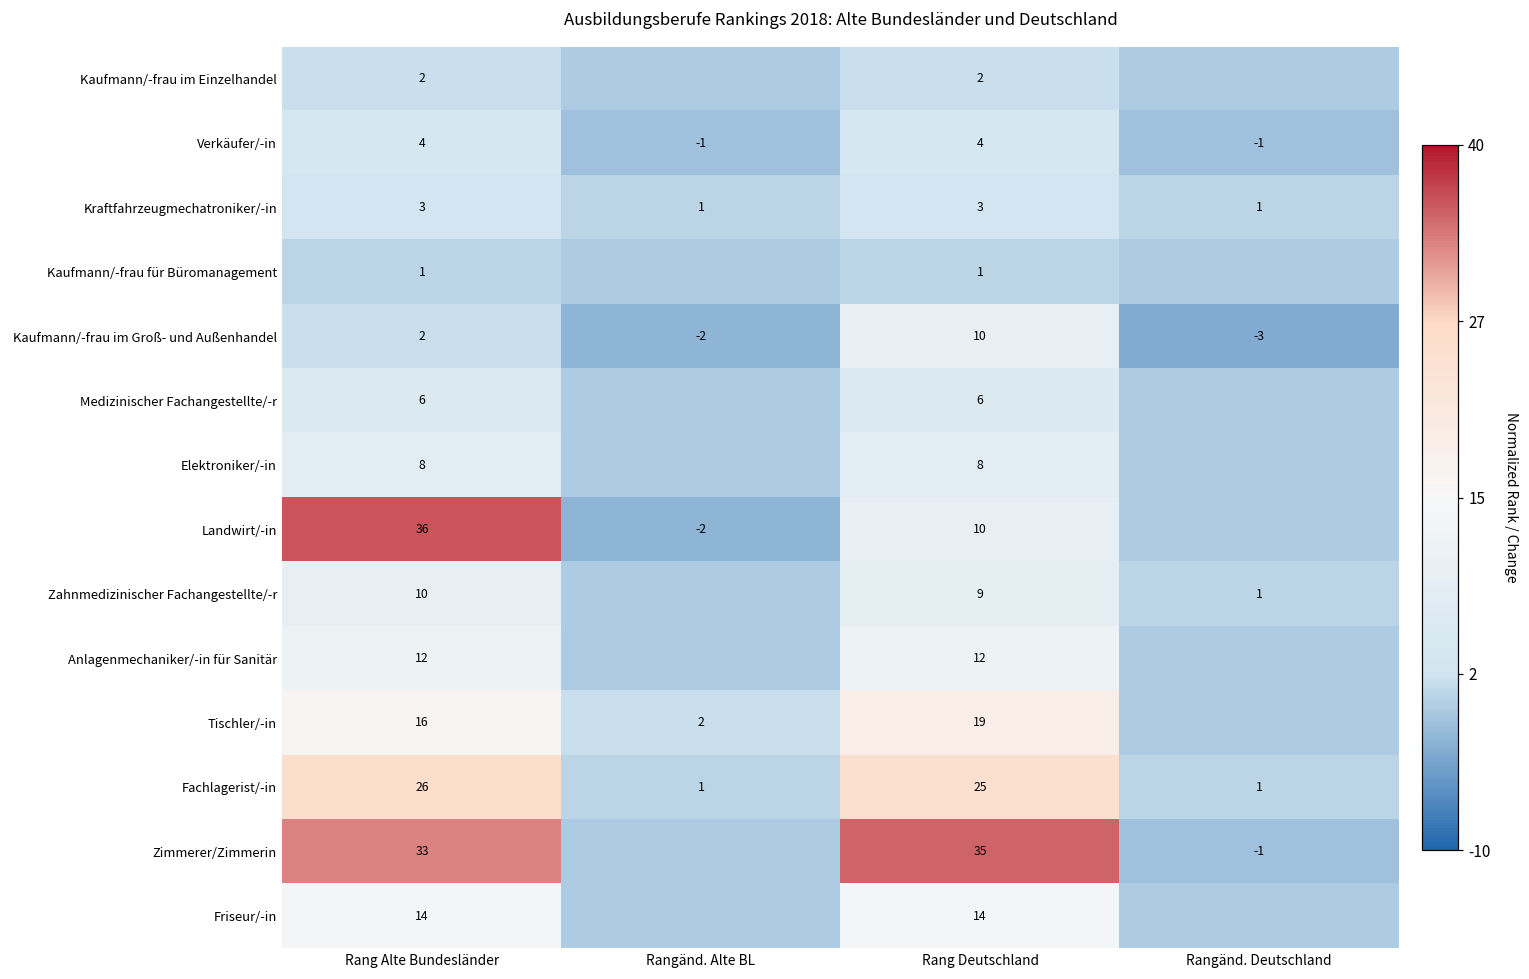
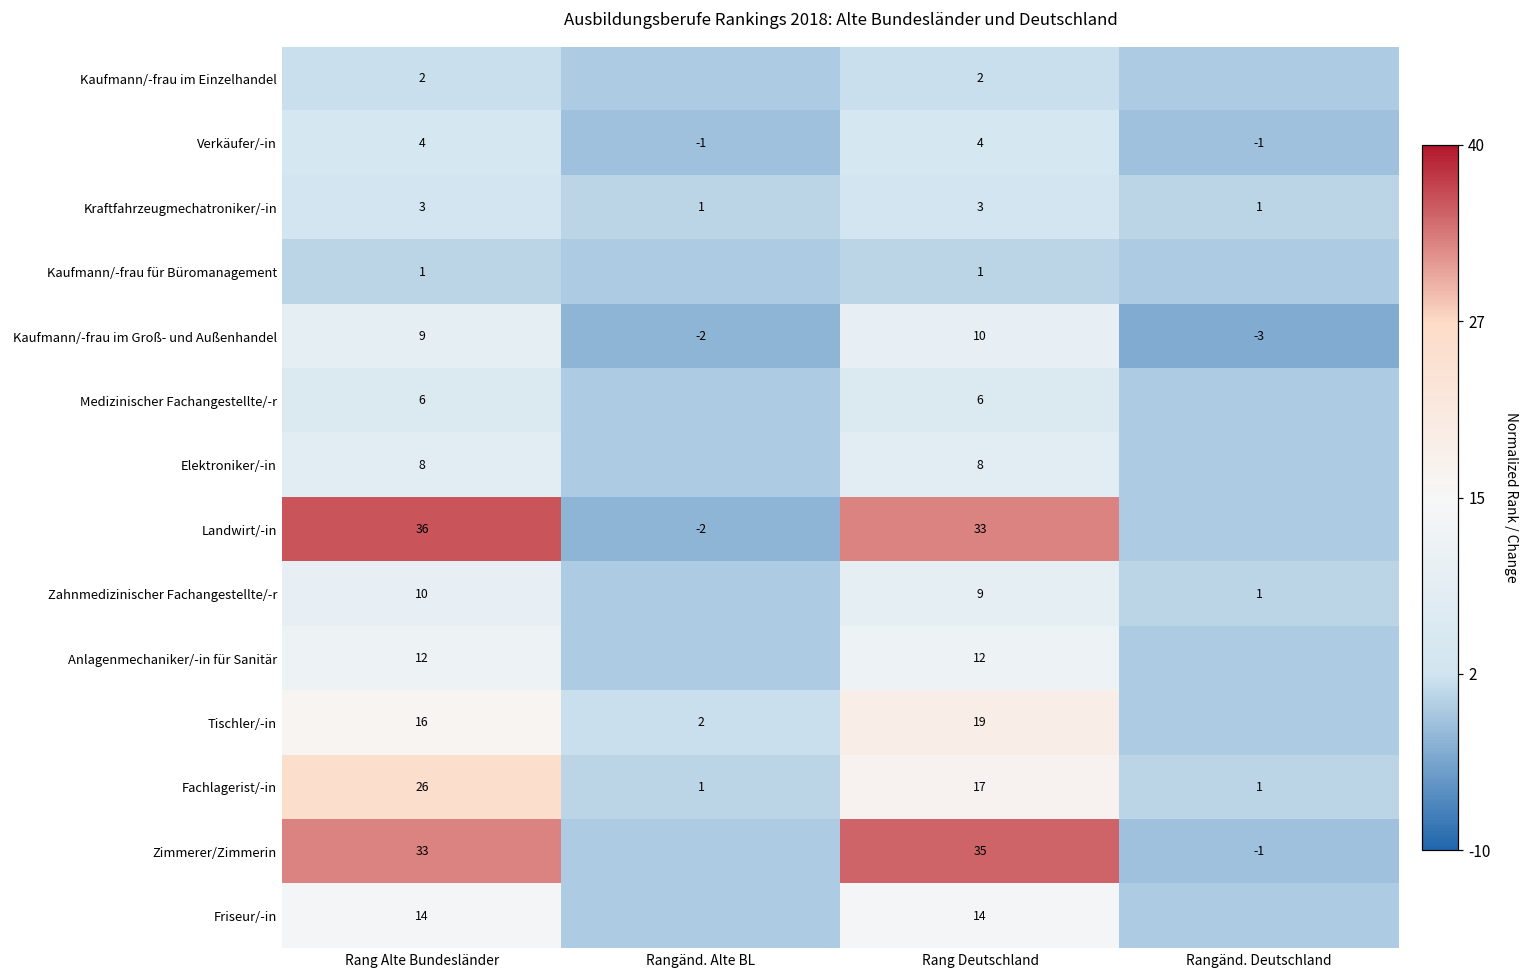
Kaufmann/-frau im Groß- und Außenhandel, Rang Alte Bundesländer: 2 -> 9
Landwirt/-in, Rang Deutschland: 10 -> 33
Fachlagerist/-in, Rang Deutschland: 25 -> 17
